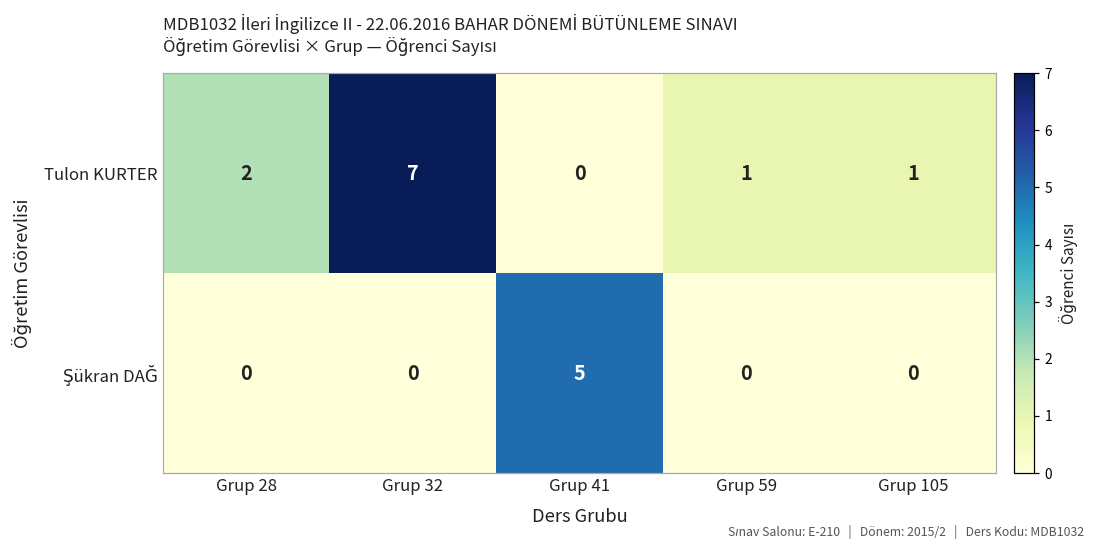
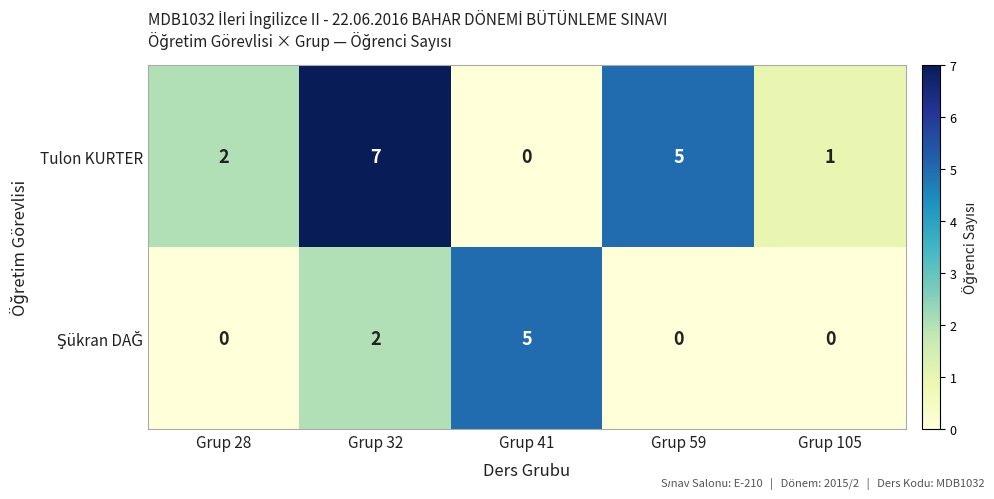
Tulon KURTER, Grup 59: 1 -> 5
Şükran DAĞ, Grup 32: 0 -> 2
